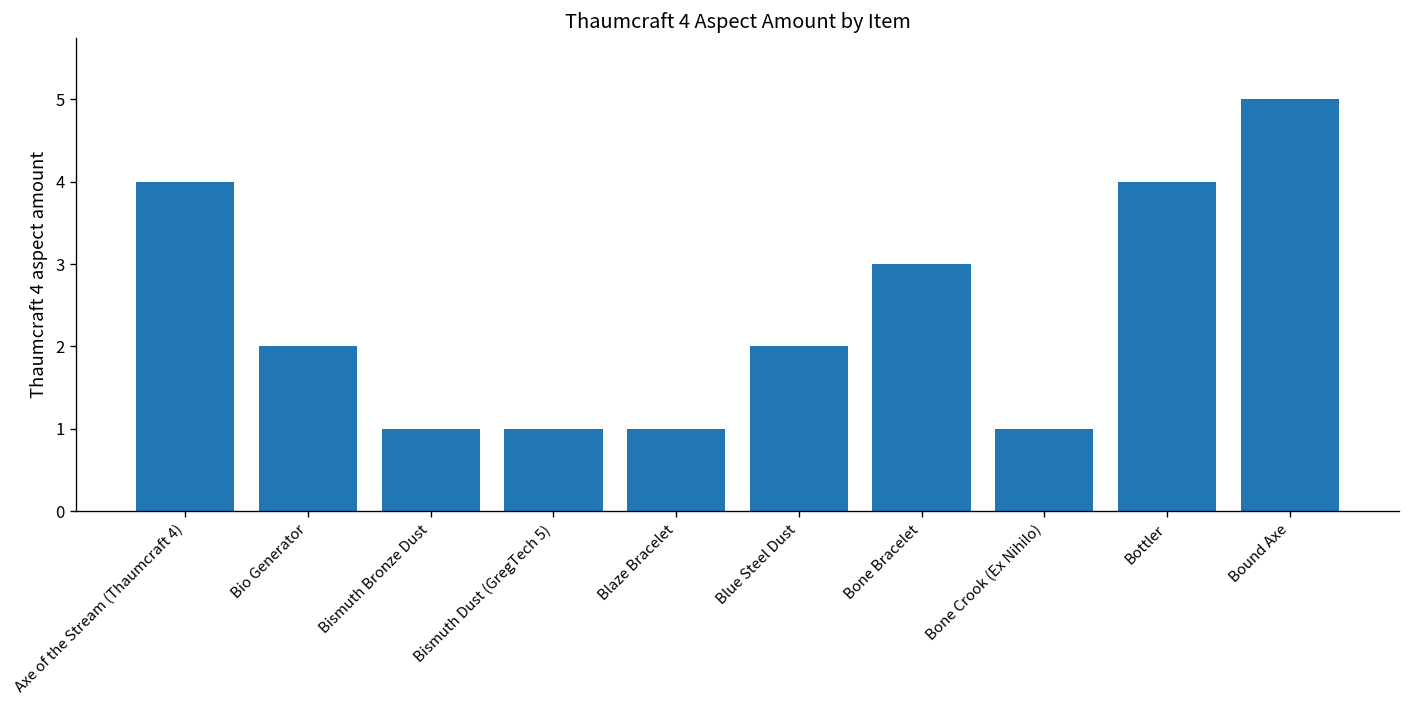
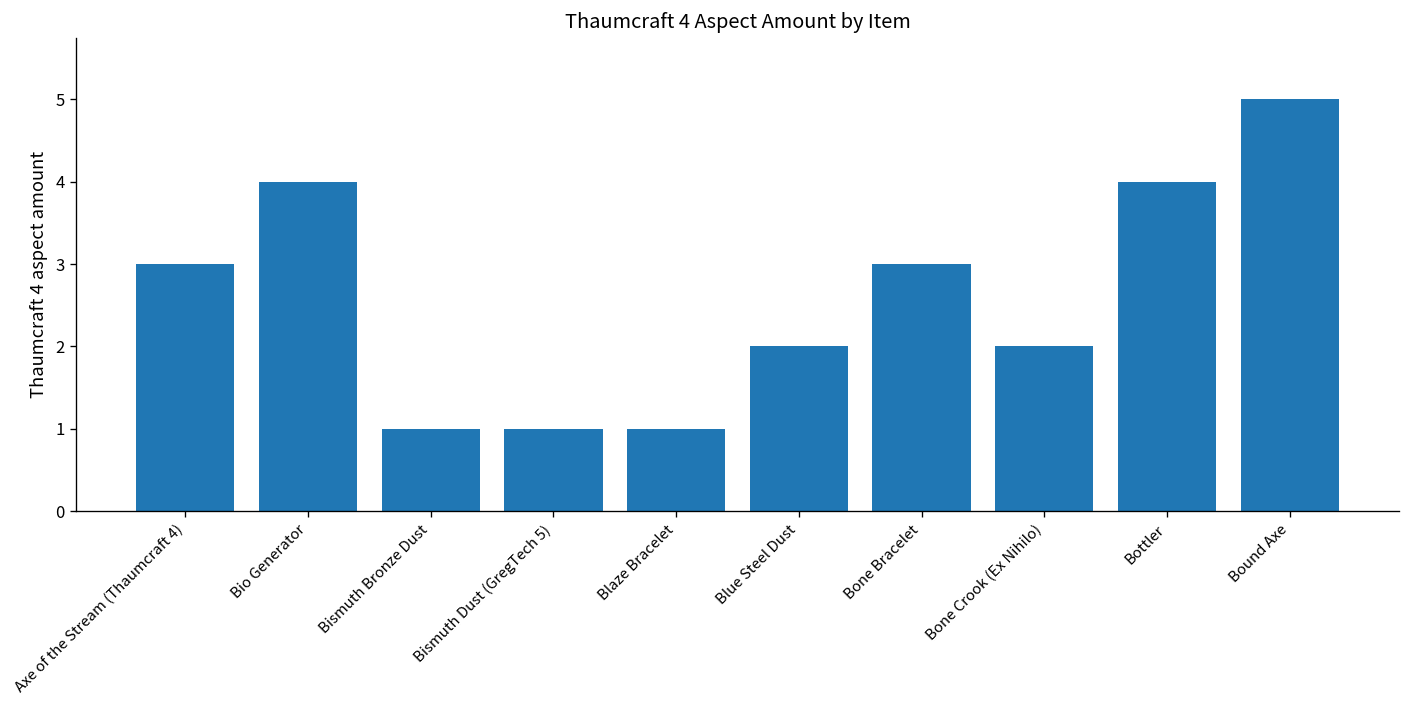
Axe of the Stream (Thaumcraft 4): 4 -> 3
Bio Generator: 2 -> 4
Bone Crook (Ex Nihilo): 1 -> 2
